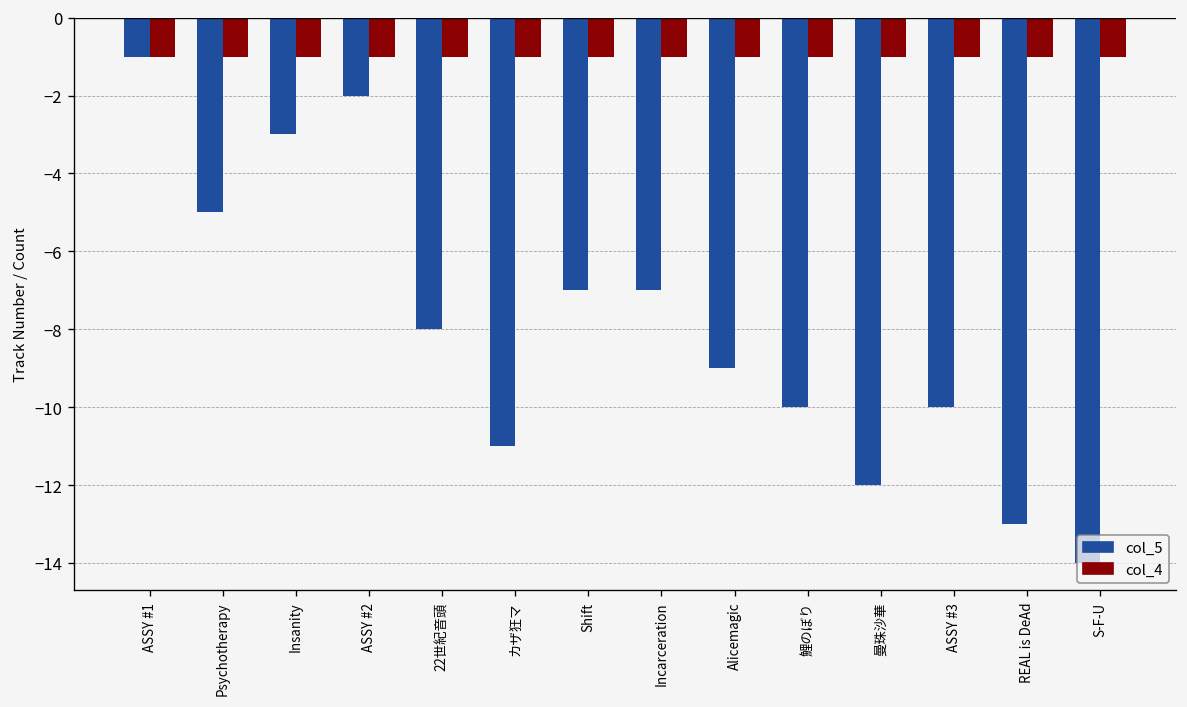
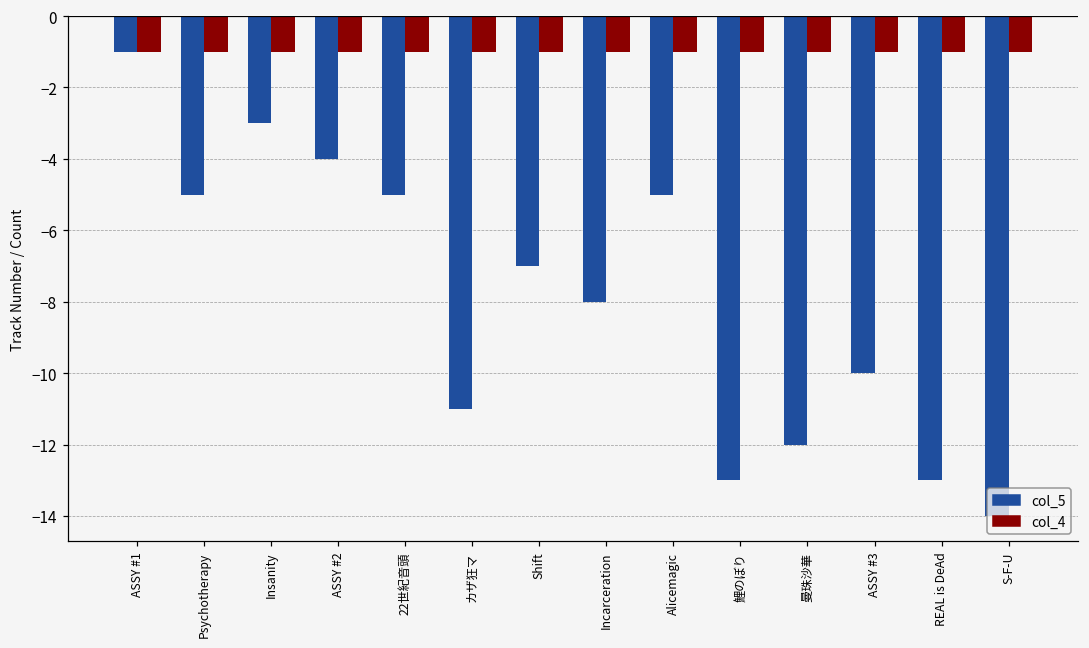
col_5, ASSY #2: -2.0 -> -4.0
col_5, 22世紀音頭: -8.0 -> -5.0
col_5, Incarceration: -7.0 -> -8.0
col_5, Alicemagic: -9.0 -> -5.0
col_5, 鯉のぼり: -10.0 -> -13.0
